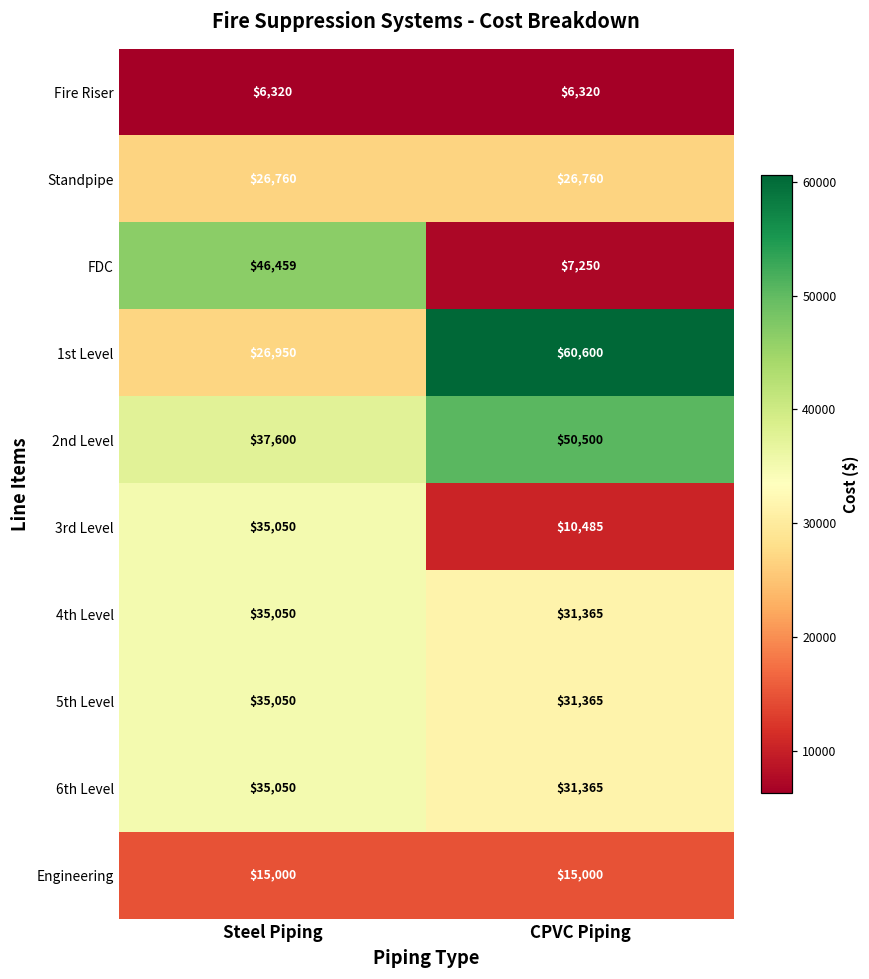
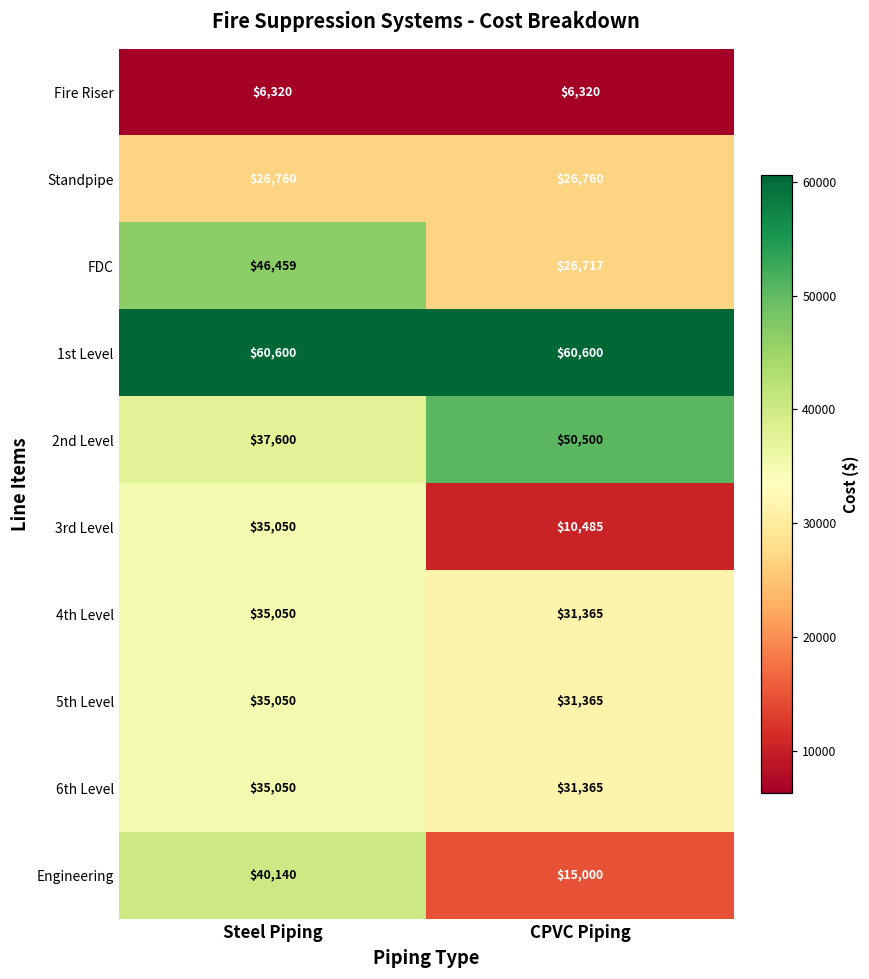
FDC, CPVC Piping: $7,250 -> $26,717
1st Level, Steel Piping: $26,950 -> $60,600
Engineering, Steel Piping: $15,000 -> $40,140
